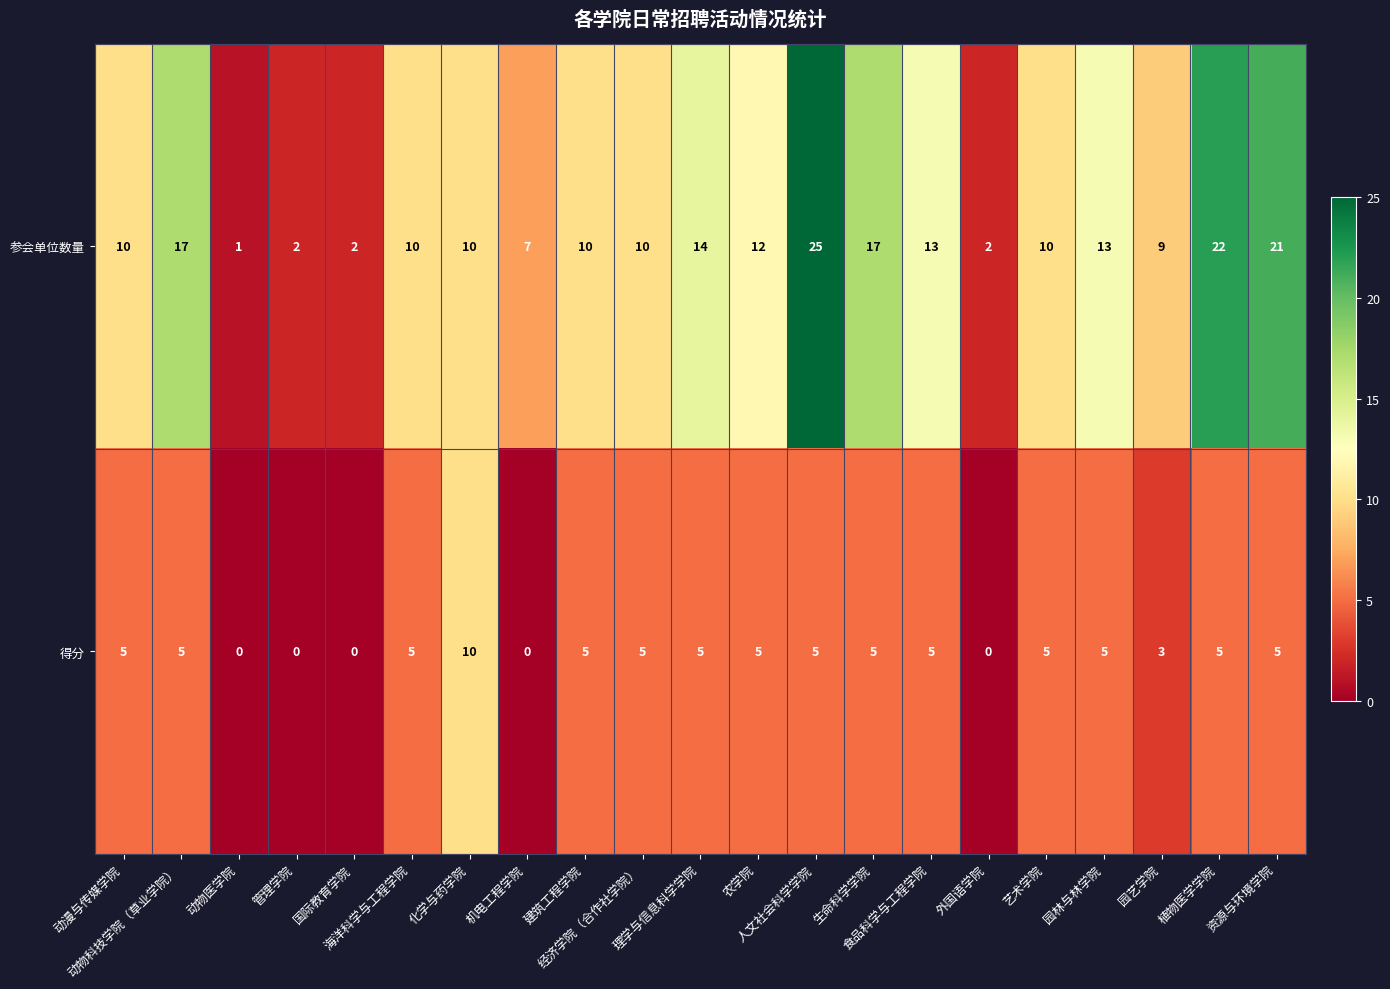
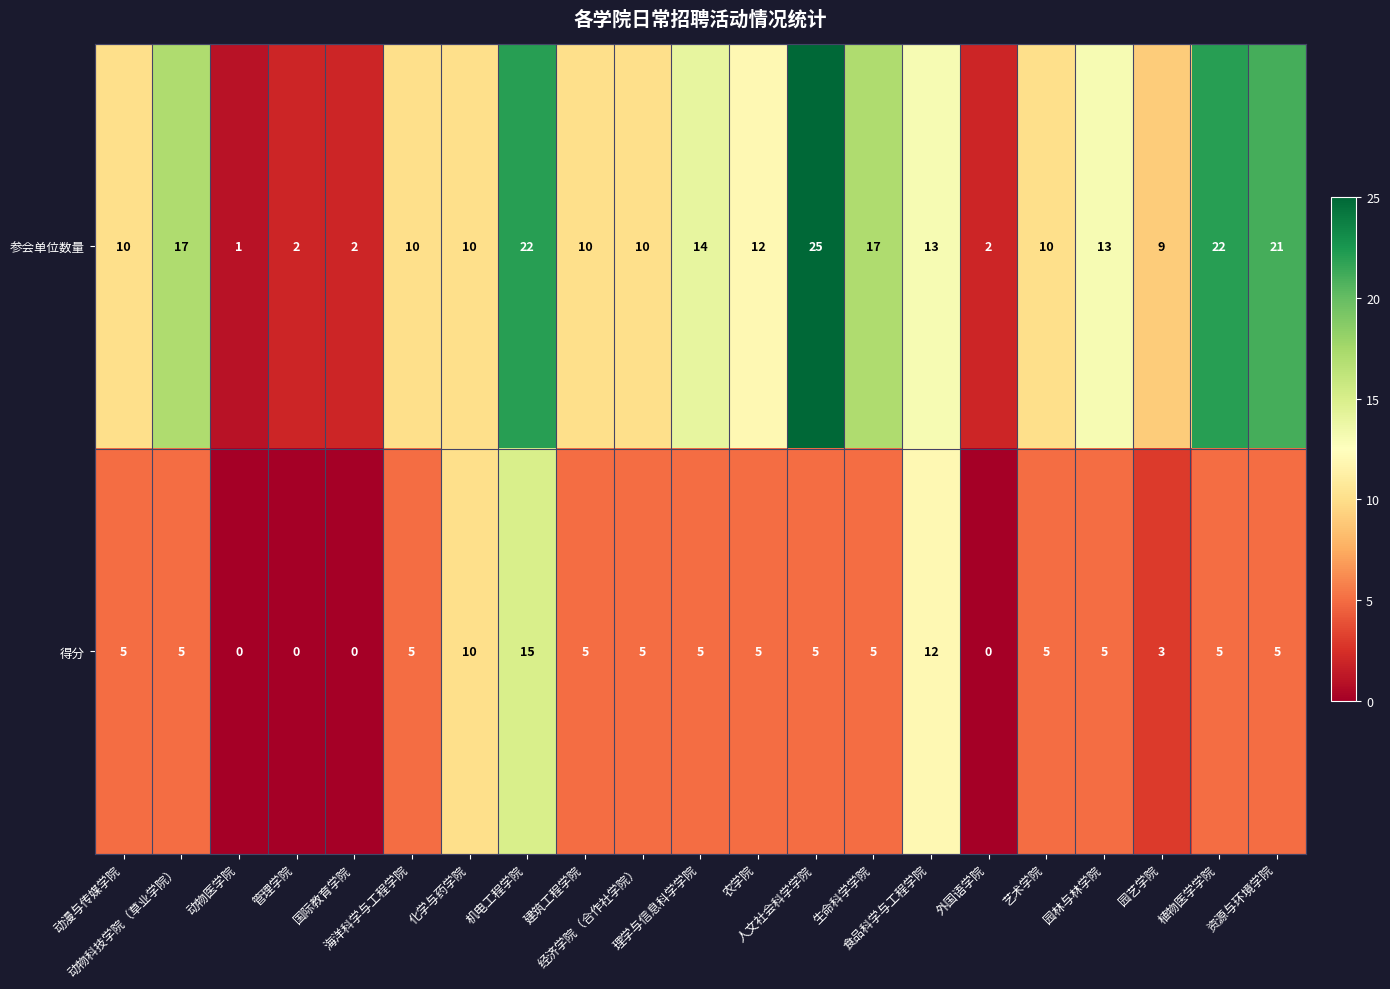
参会单位数量, 机电工程学院: 7 -> 22
得分, 机电工程学院: 0 -> 15
得分, 食品科学与工程学院: 5 -> 12
